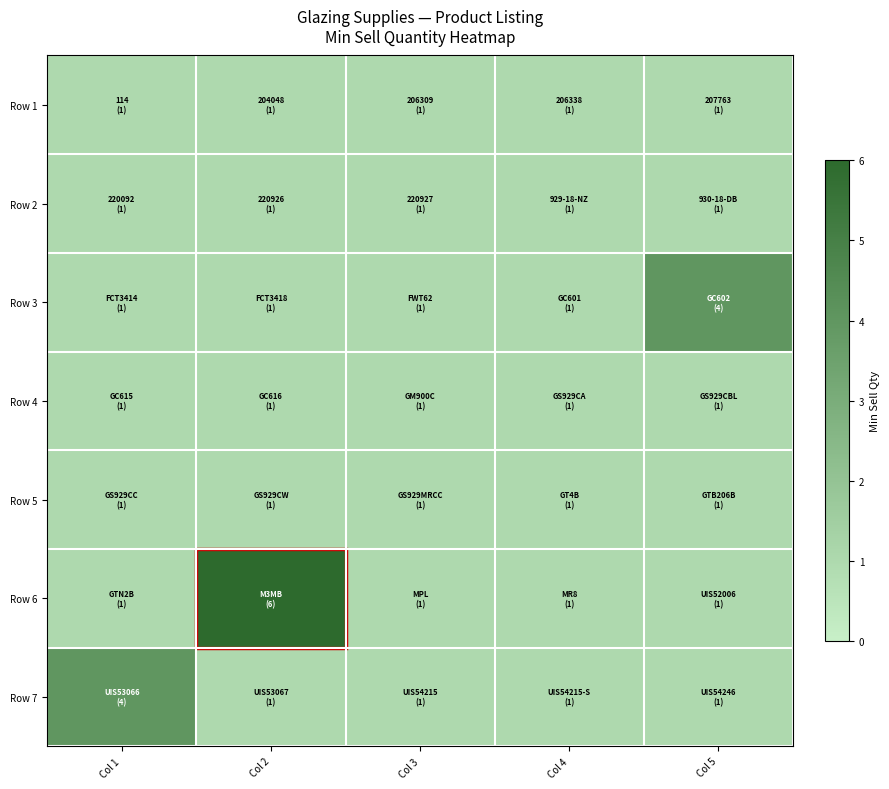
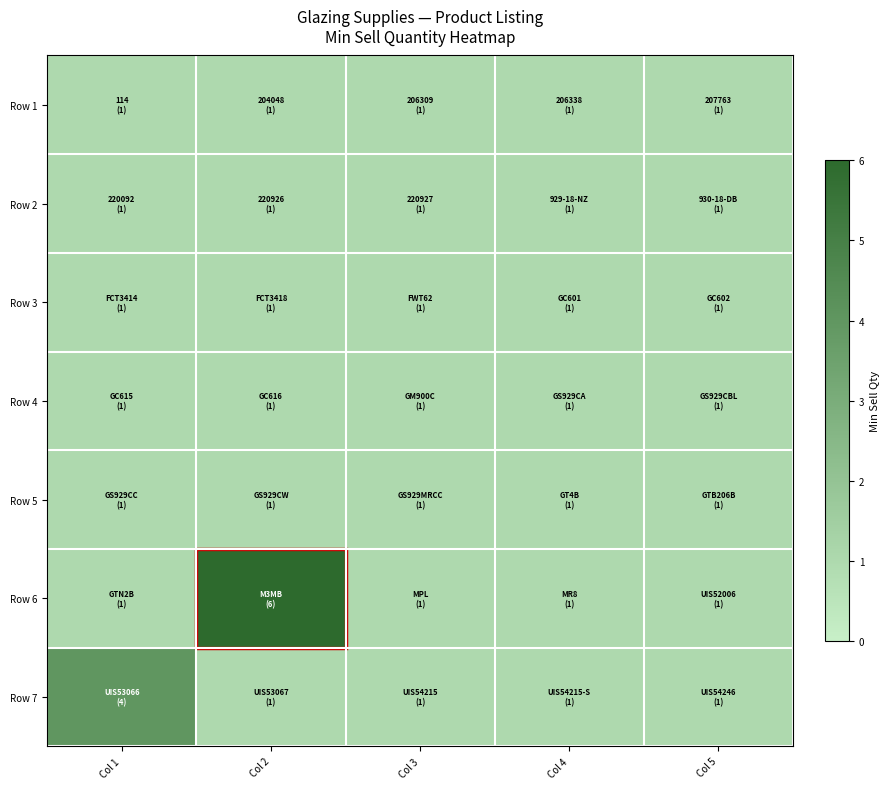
Row 3, Col 5: (4) -> (1)
